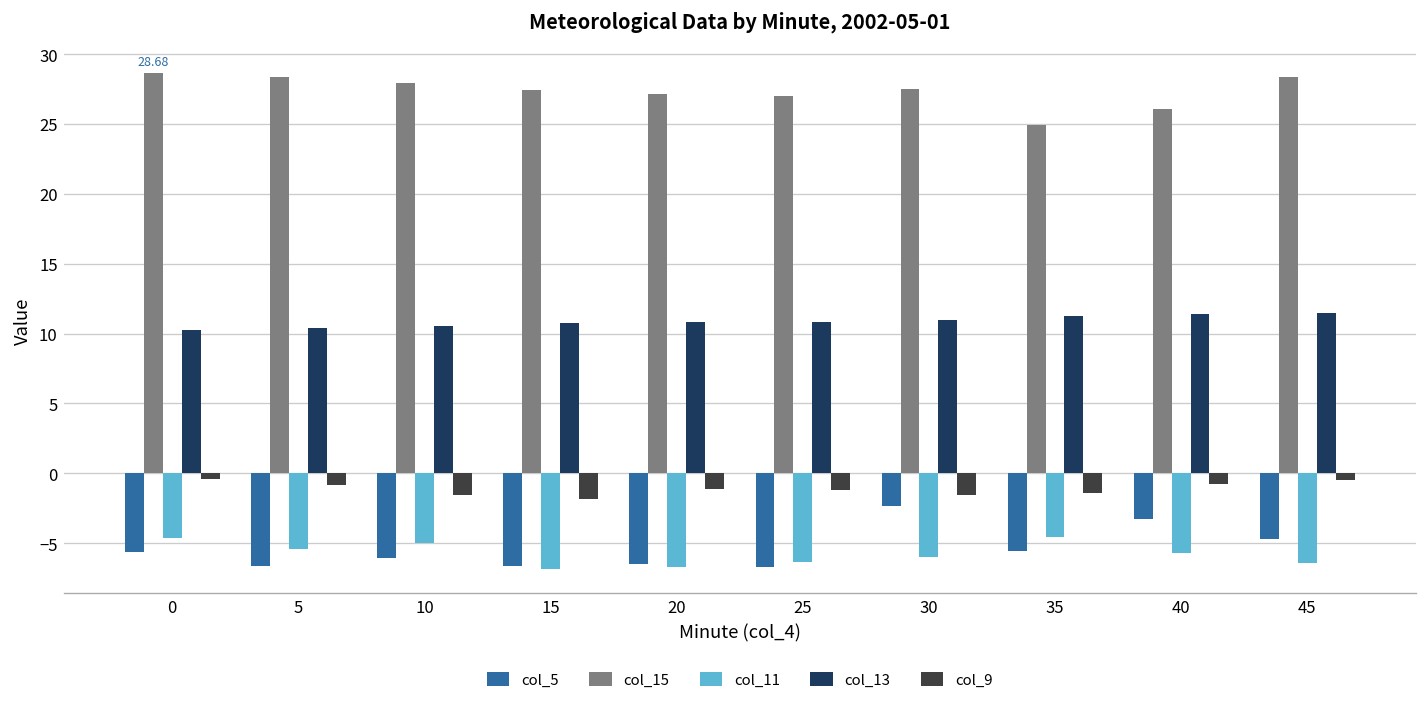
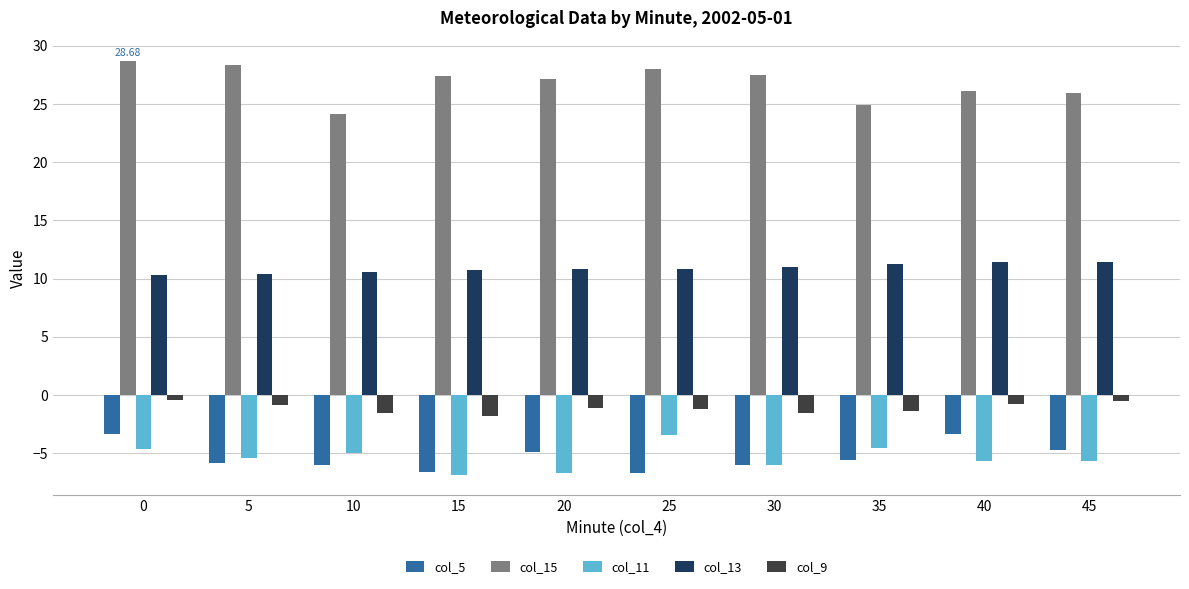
col_5, 0: -5.7 -> -3.4
col_5, 5: -6.7 -> -5.9
col_15, 10: 27.9 -> 24.1
col_5, 20: -6.5 -> -4.9
col_15, 25: 27.0 -> 28.0
col_11, 25: -6.3 -> -3.4
col_5, 30: -2.3 -> -6.0
col_15, 45: 28.3 -> 26.0
col_11, 45: -6.4 -> -5.7
